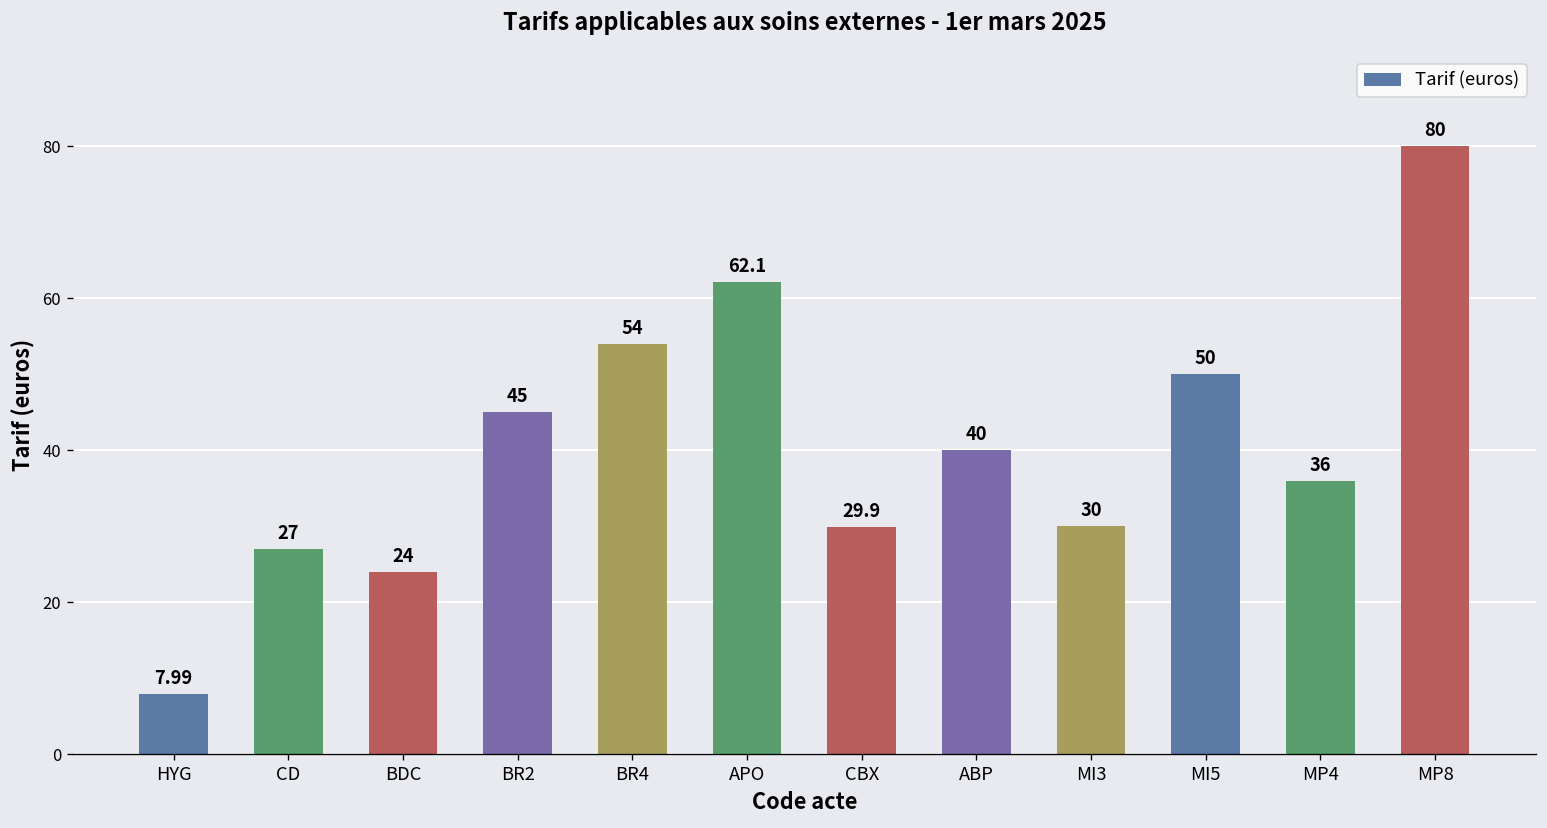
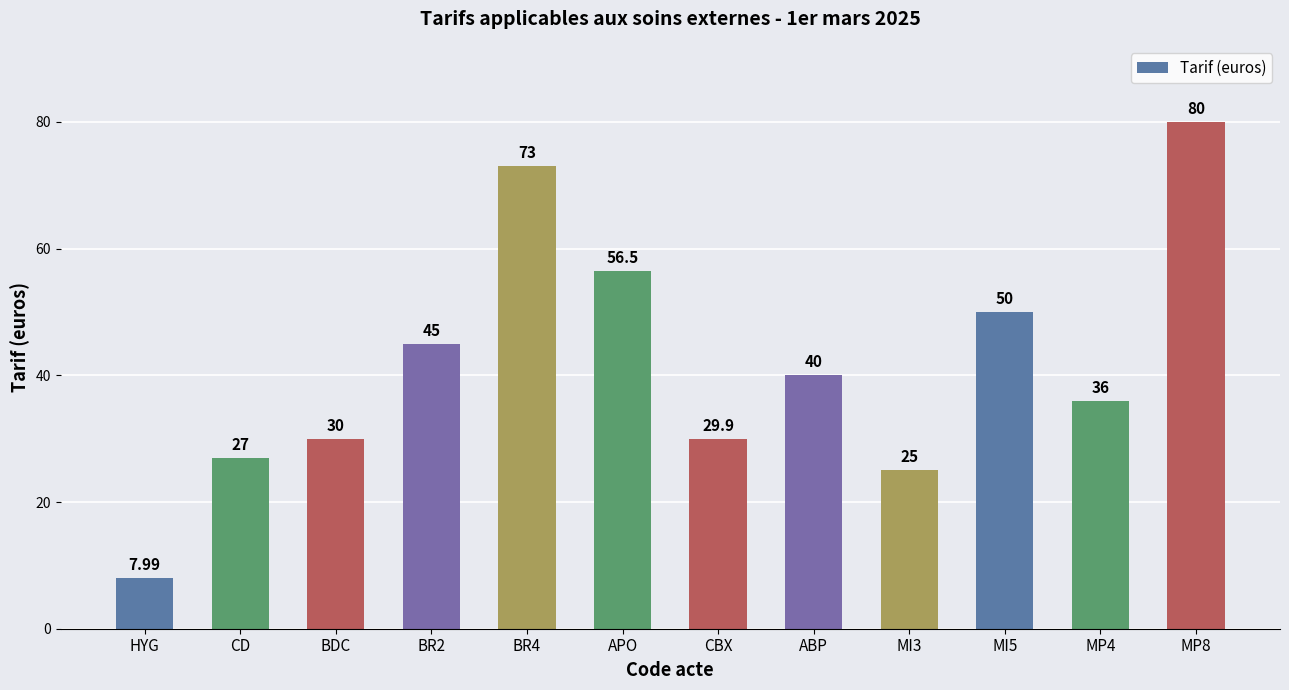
BDC: 24 -> 30
BR4: 54 -> 73
APO: 62.1 -> 56.5
MI3: 30 -> 25
